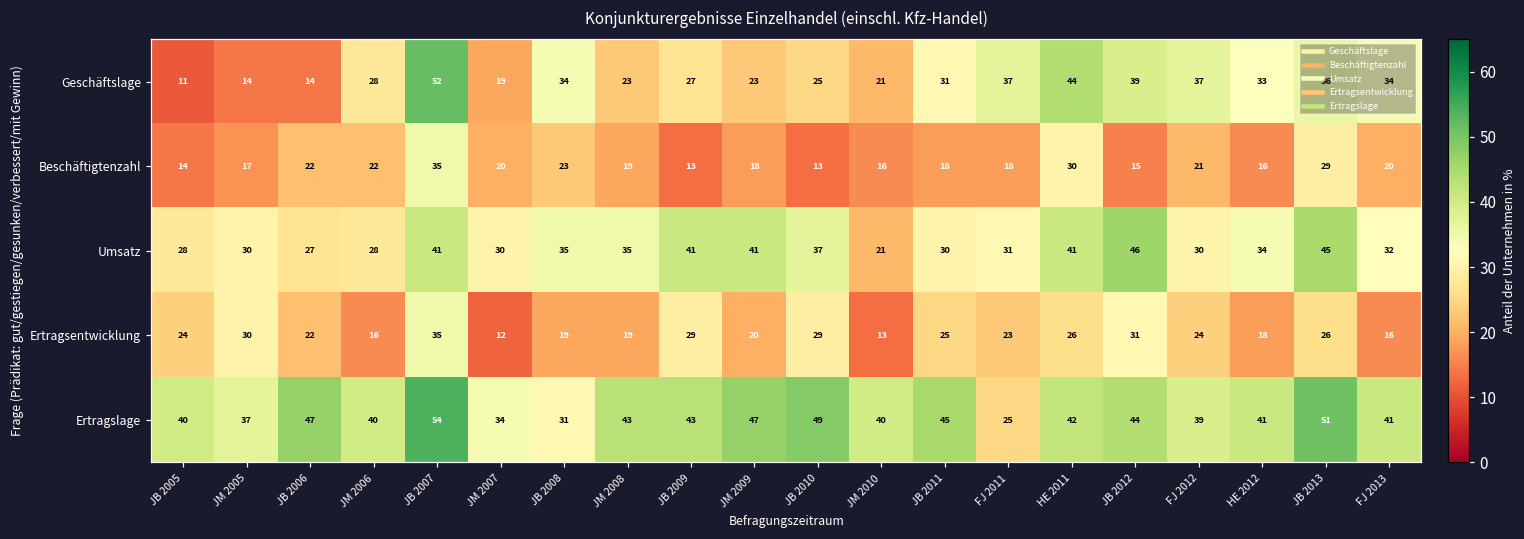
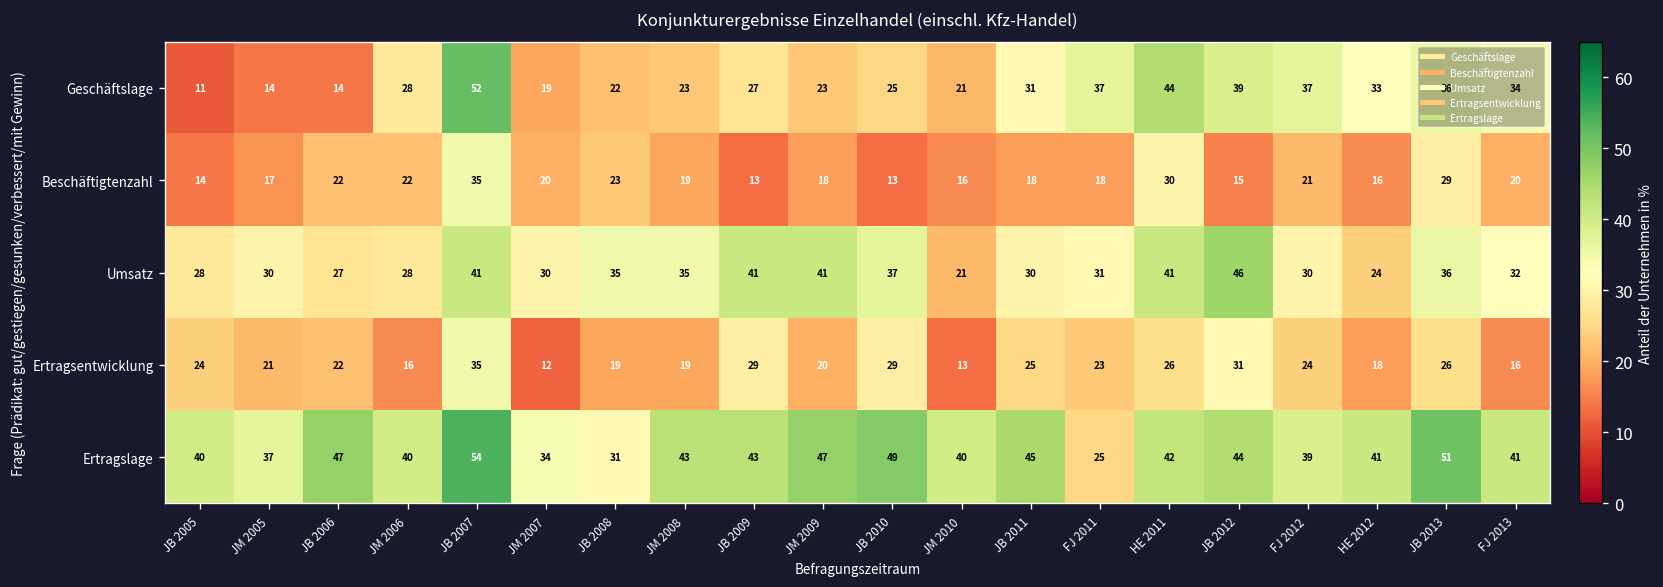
Geschäftslage, JB 2008: 34 -> 22
Umsatz, HE 2012: 34 -> 24
Umsatz, JB 2013: 45 -> 36
Ertragsentwicklung, JM 2005: 30 -> 21
